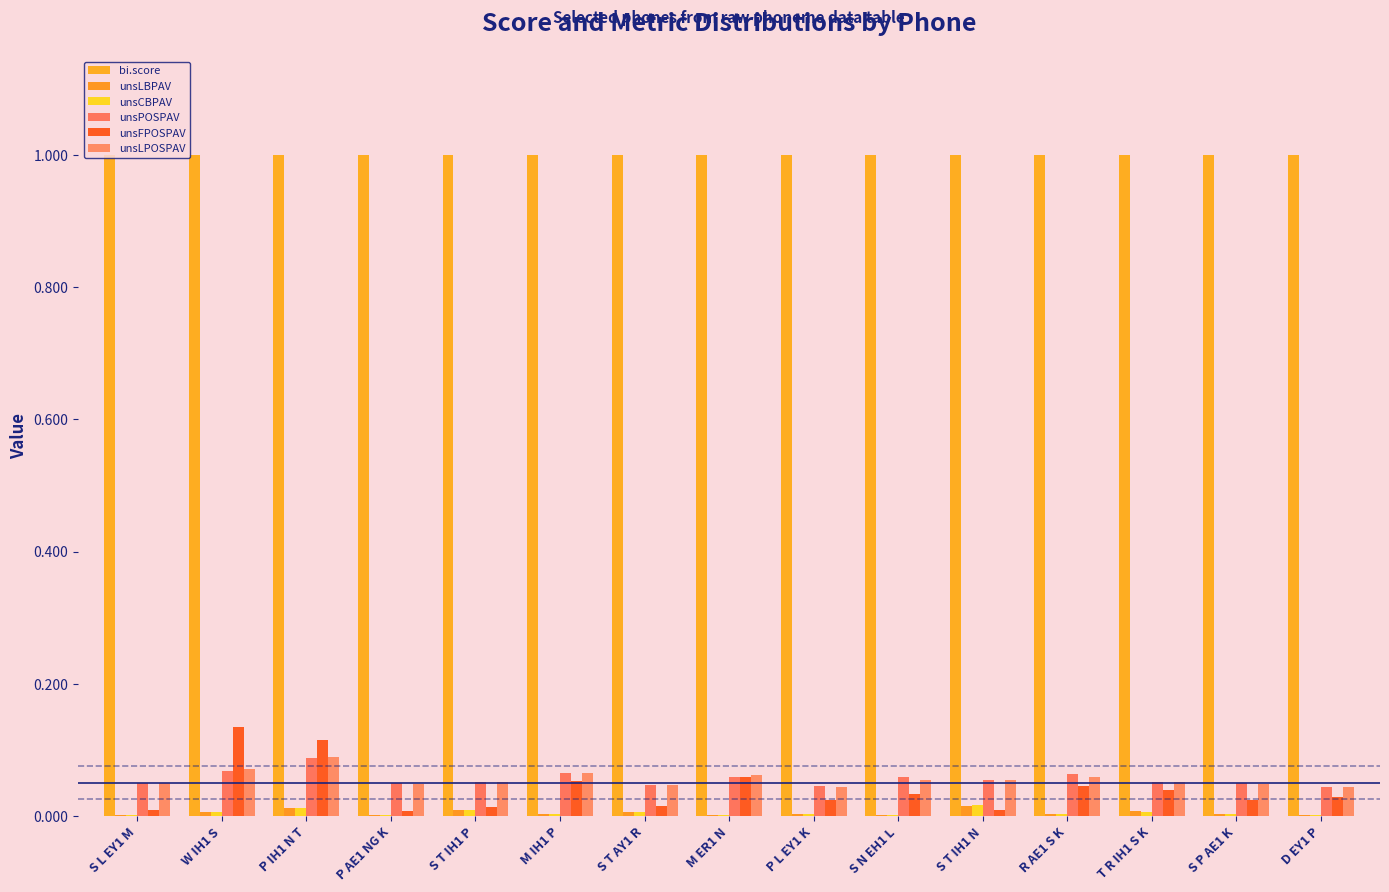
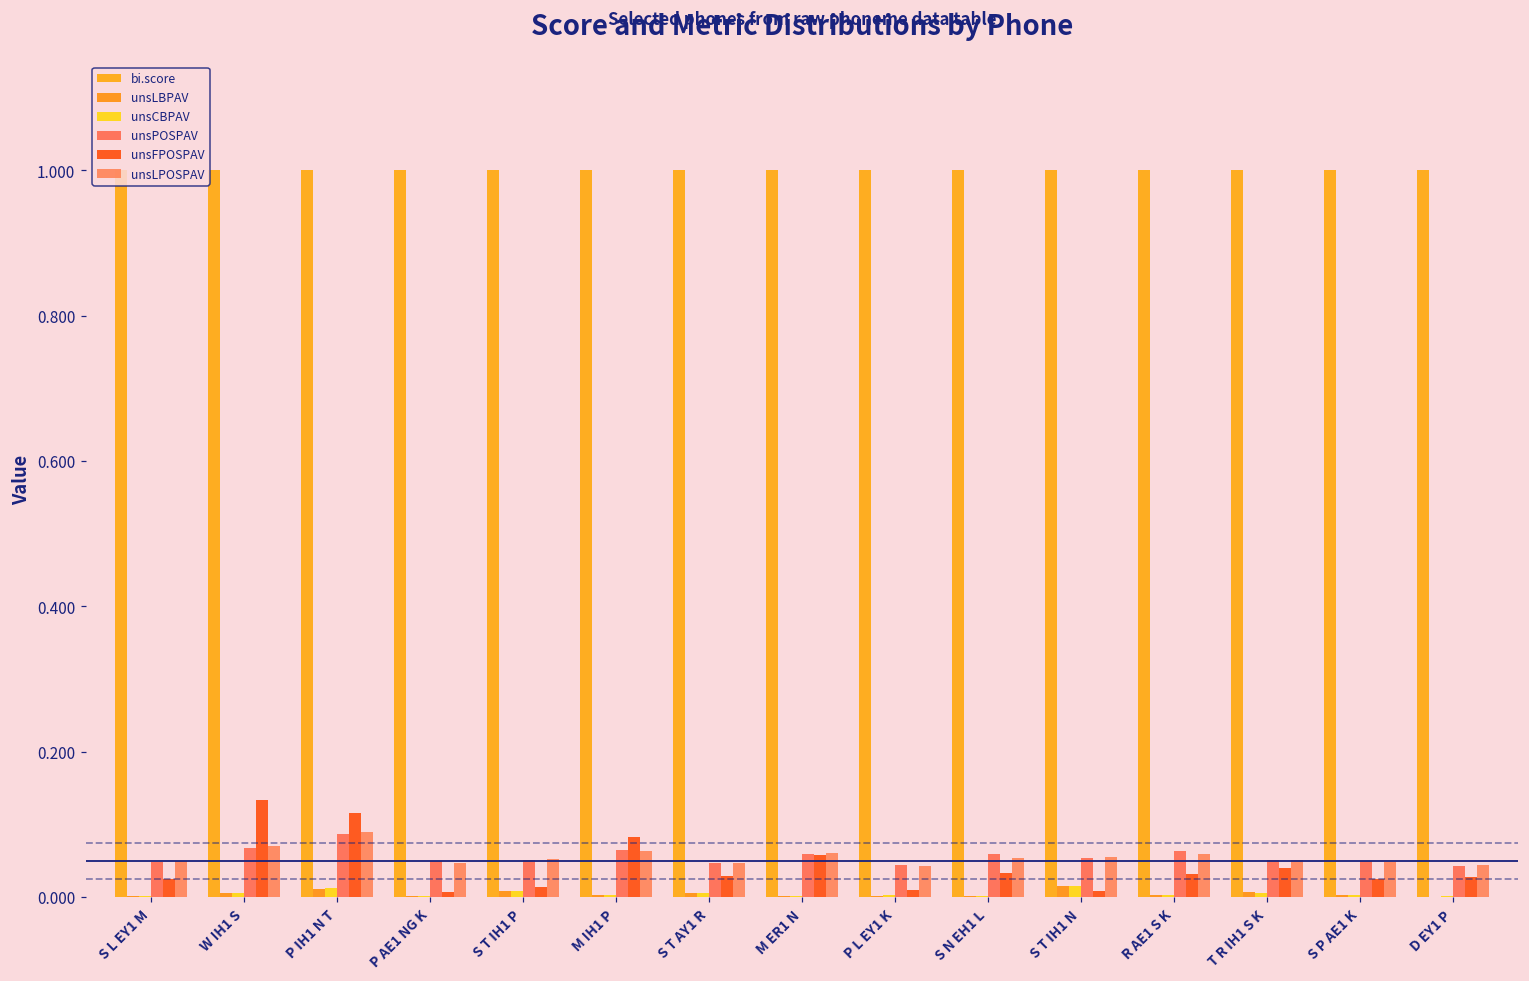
unsFPOSPAV, S L EY1 M: 0.01 -> 0.02
unsFPOSPAV, M IH1 P: 0.05 -> 0.08
unsFPOSPAV, S T AY1 R: 0.02 -> 0.03
unsFPOSPAV, P L EY1 K: 0.02 -> 0.01
unsFPOSPAV, R AE1 S K: 0.04 -> 0.03
